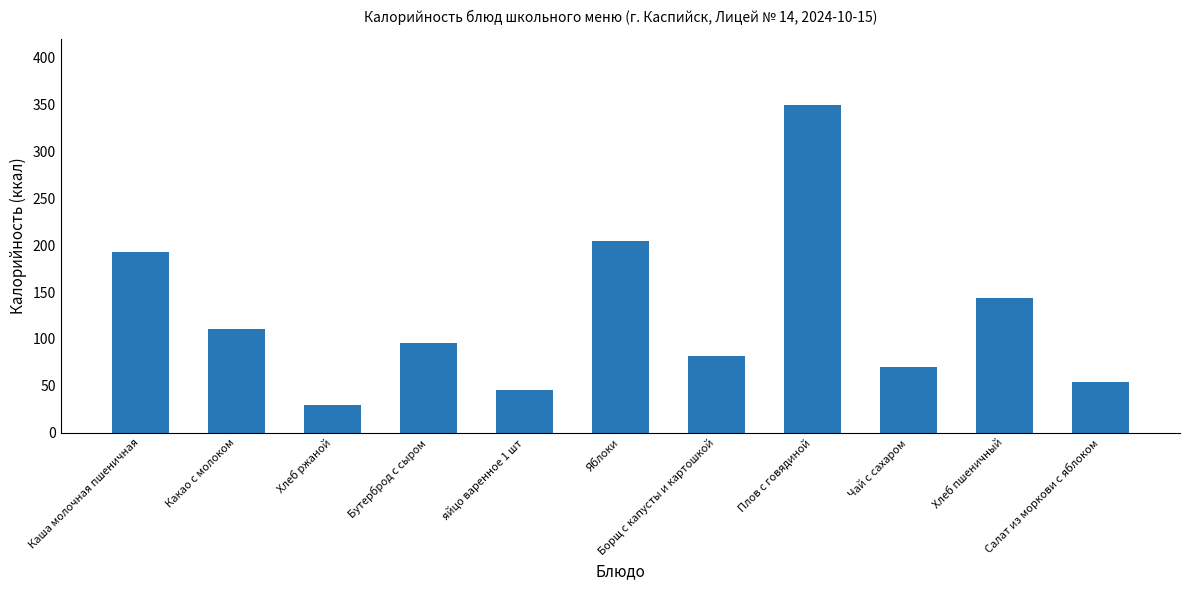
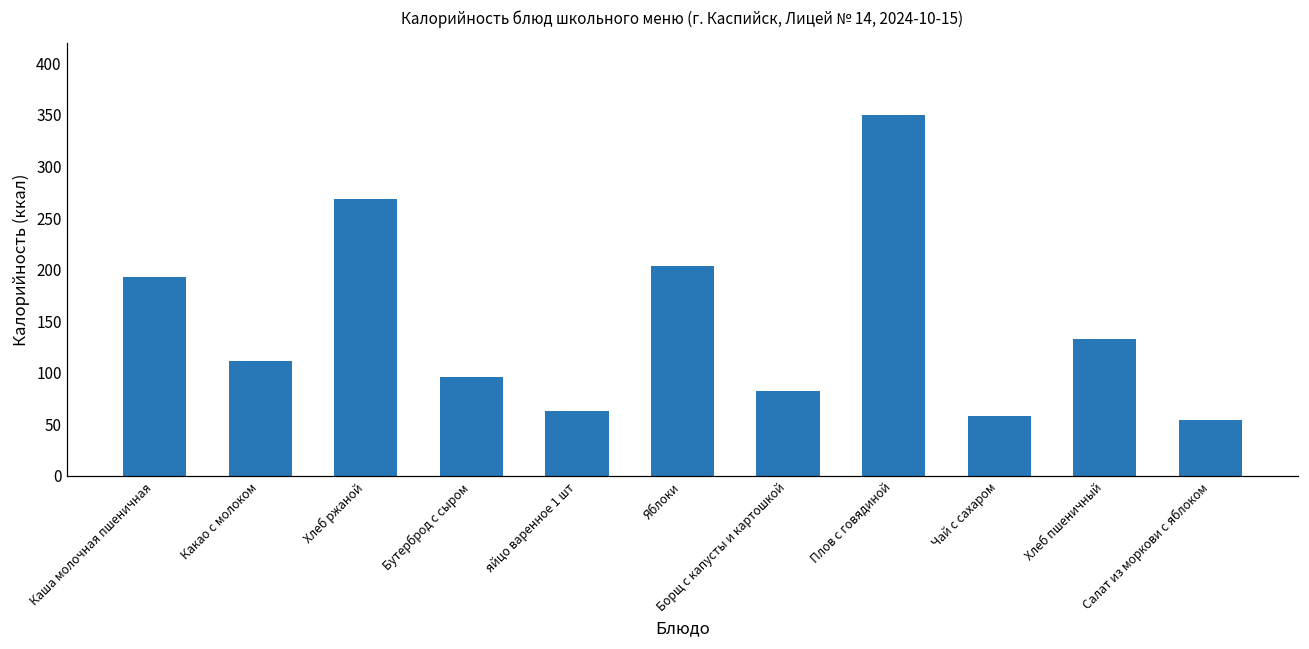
Хлеб ржаной: 30 -> 270
яйцо варенное 1 шт: 50 -> 60
Чай с сахаром: 70 -> 60
Хлеб пшеничный: 140 -> 130
